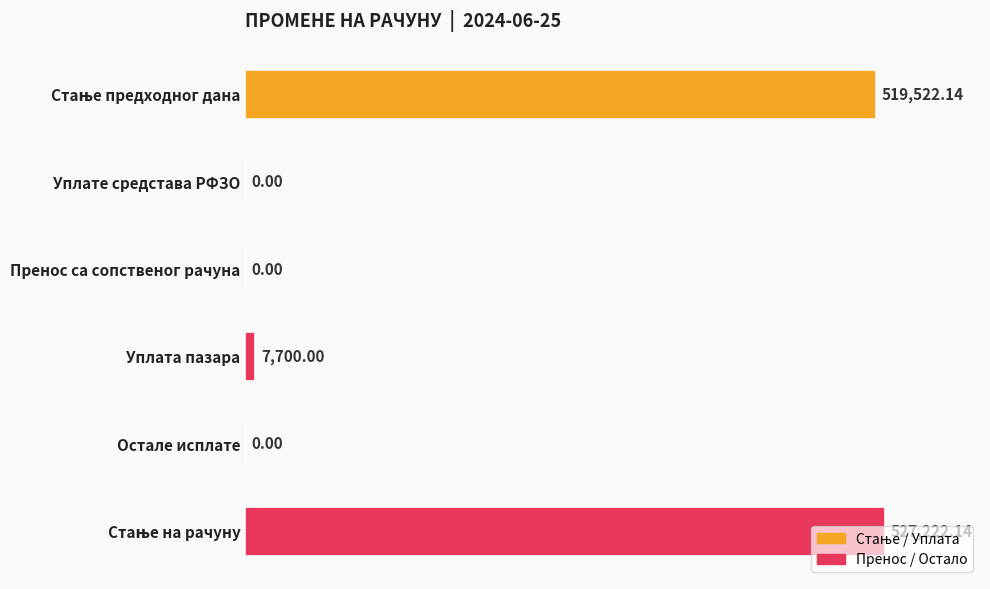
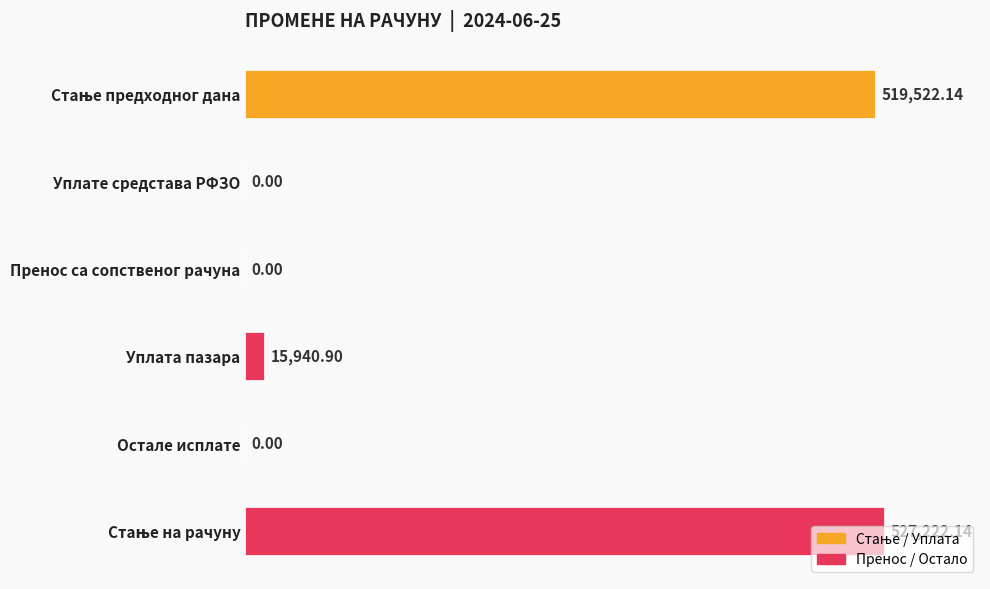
Уплата пазара: 7,700.00 -> 15,940.90
